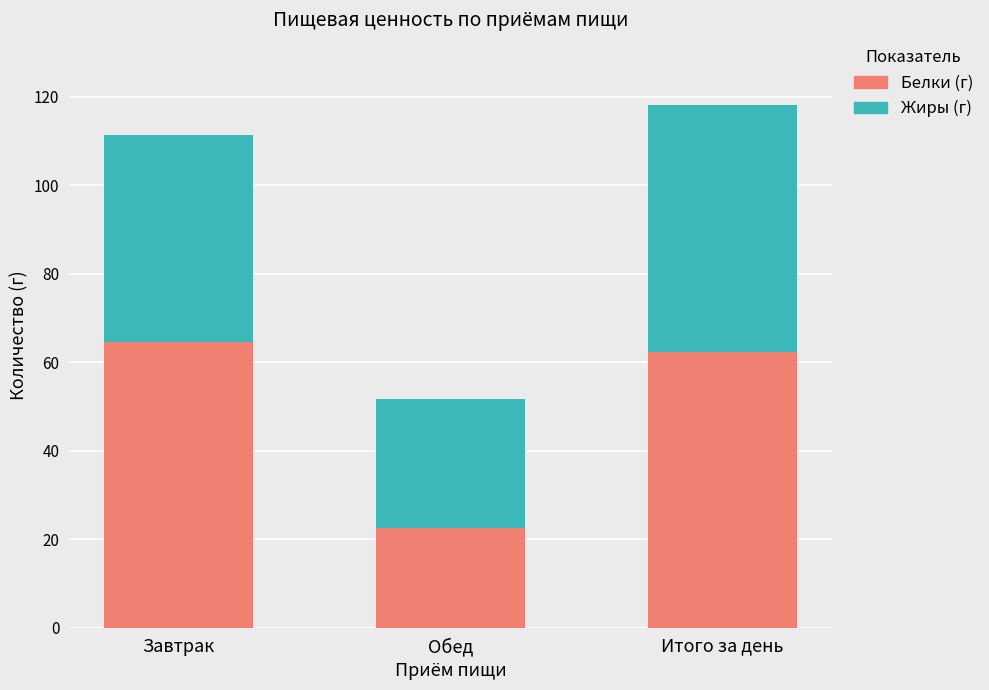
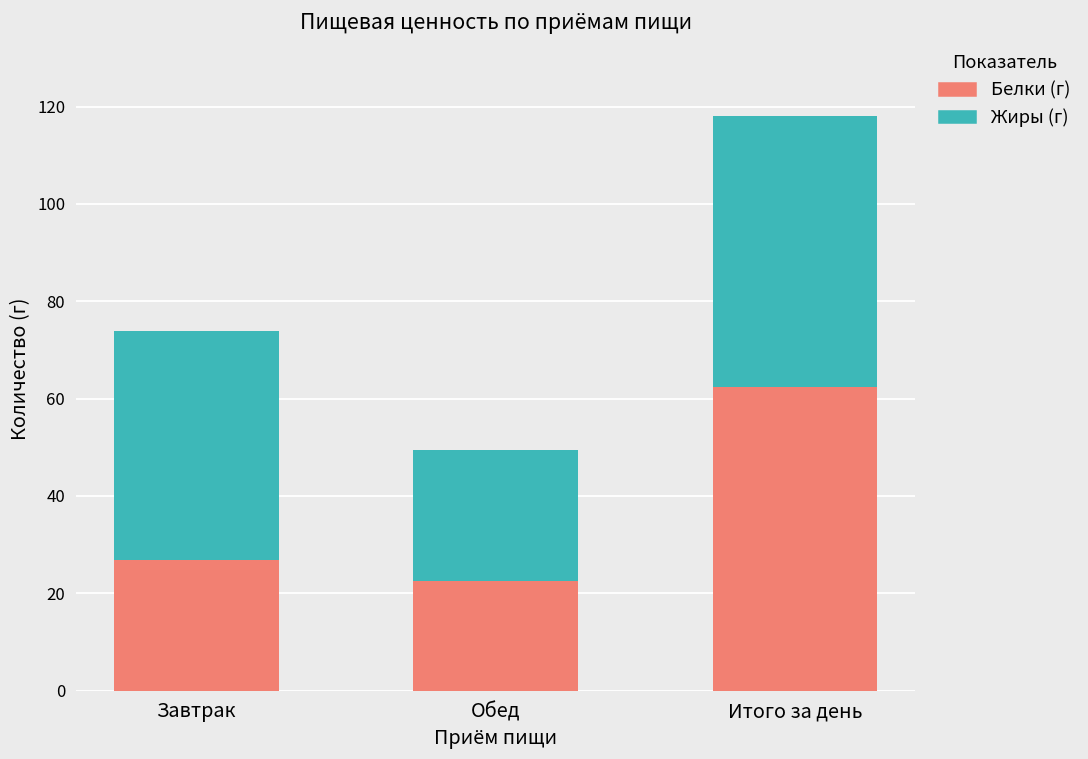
Белки (г), Завтрак: 65 -> 27
Жиры (г), Обед: 29 -> 27
